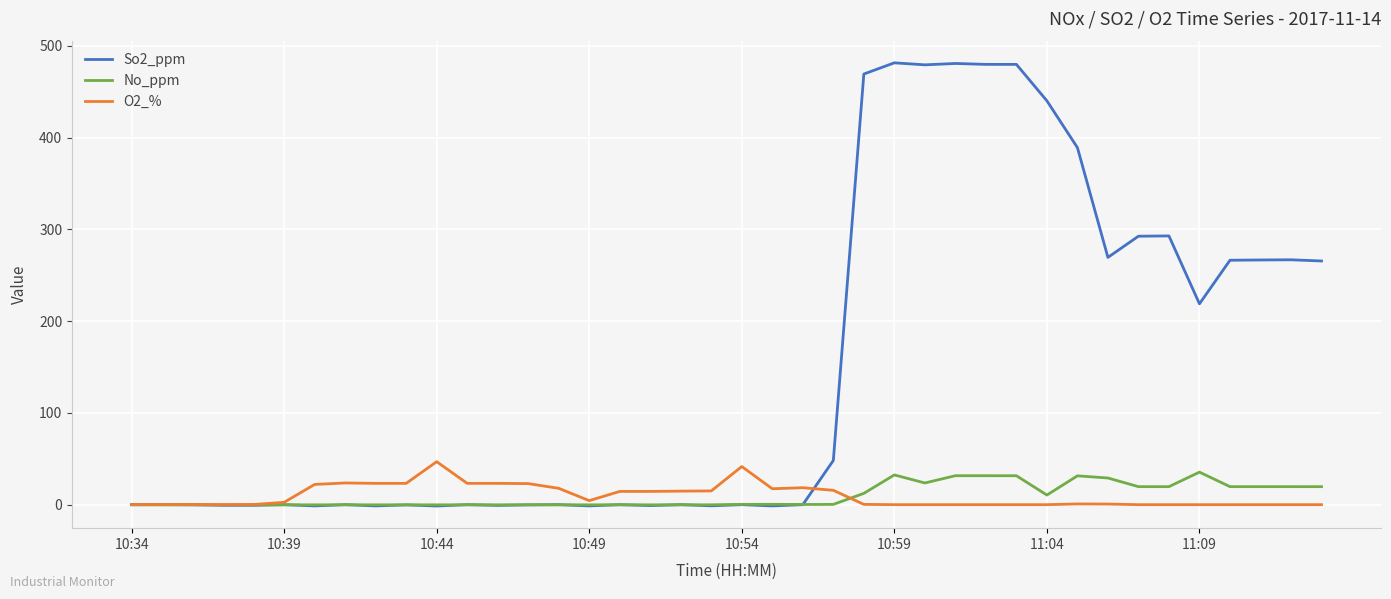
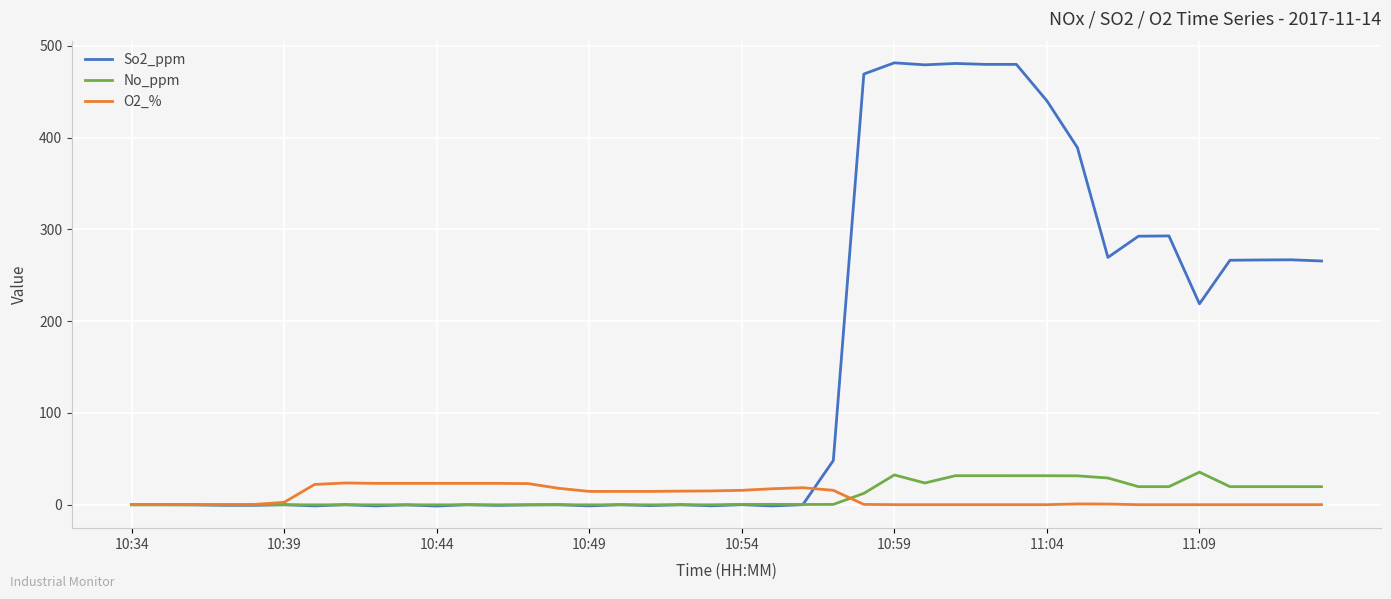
O2_%, 10:44: 50 -> 20
O2_%, 10:49: 0 -> 10
O2_%, 10:54: 40 -> 20
No_ppm, 11:04: 10 -> 30
